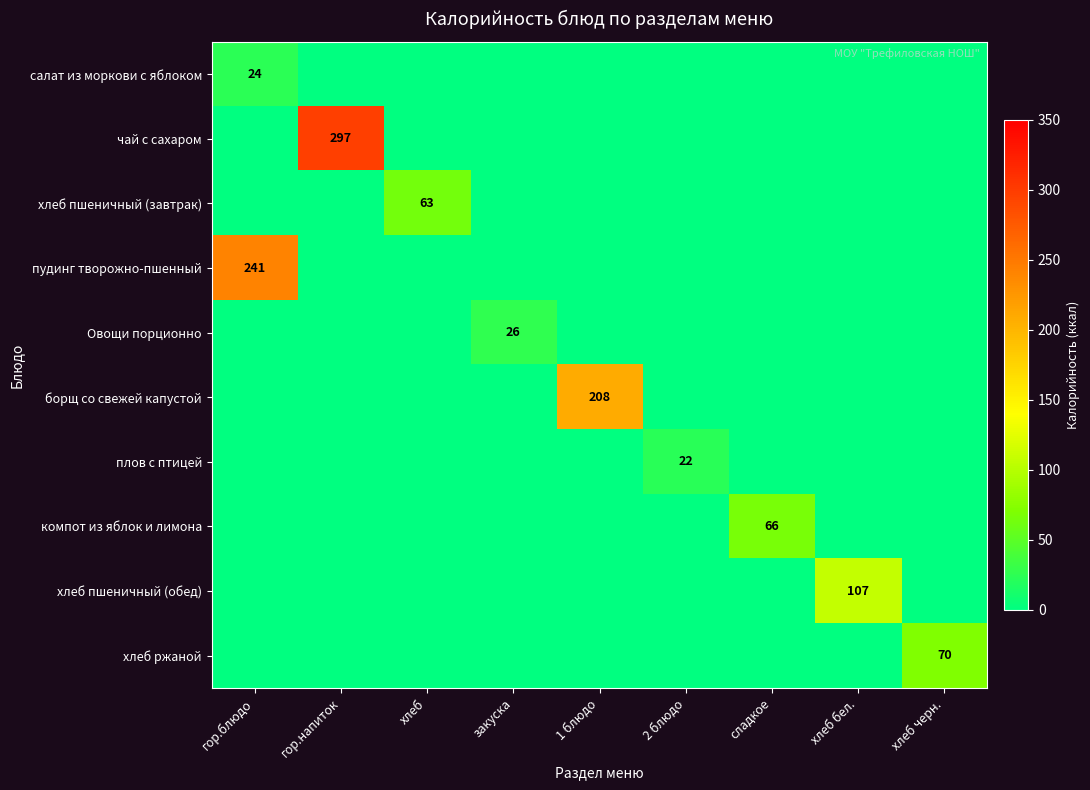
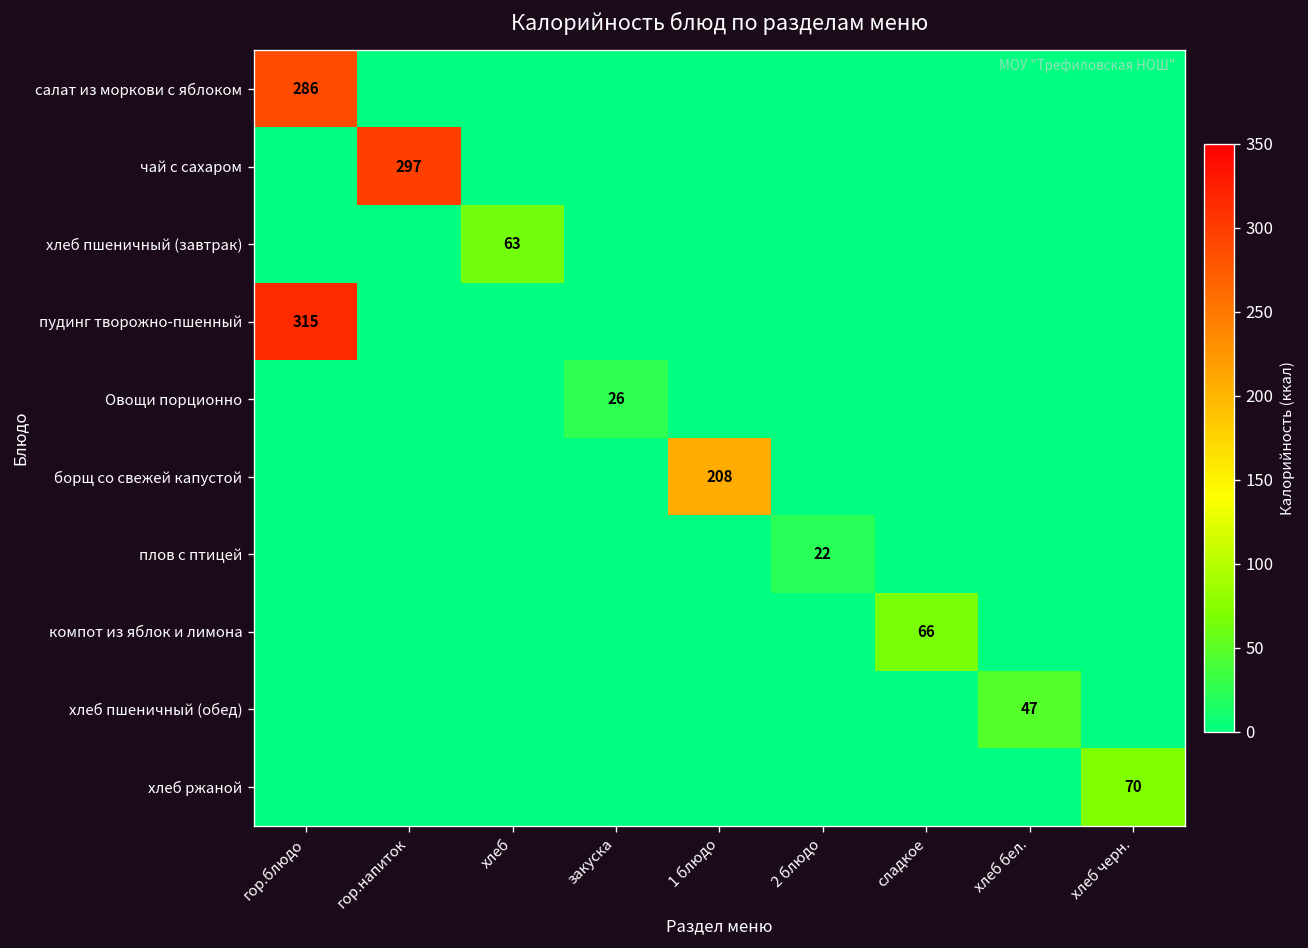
салат из моркови с яблоком, гор.блюдо: 24 -> 286
пудинг творожно-пшенный, гор.блюдо: 241 -> 315
хлеб пшеничный (обед), хлеб бел.: 107 -> 47
